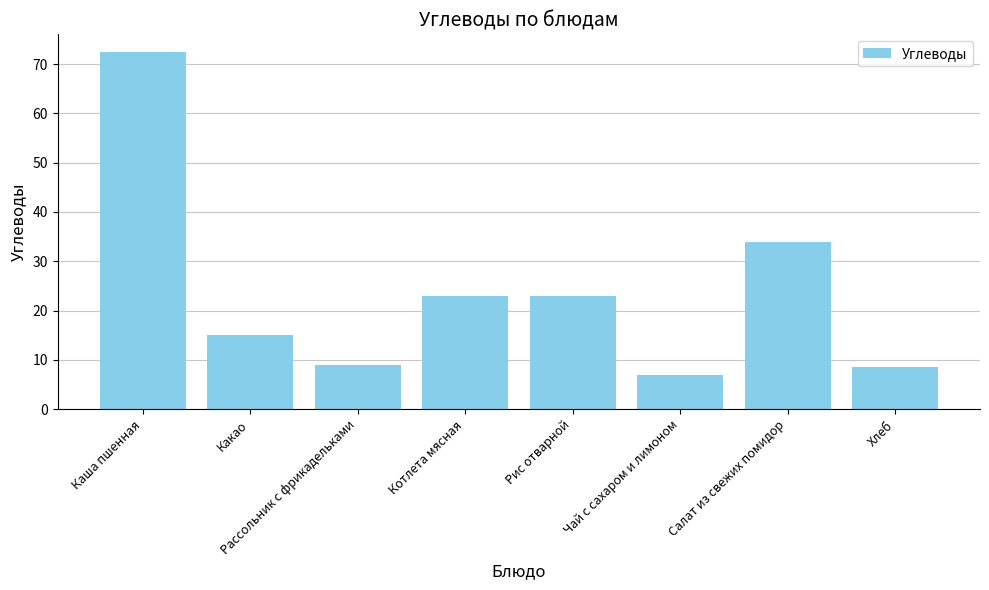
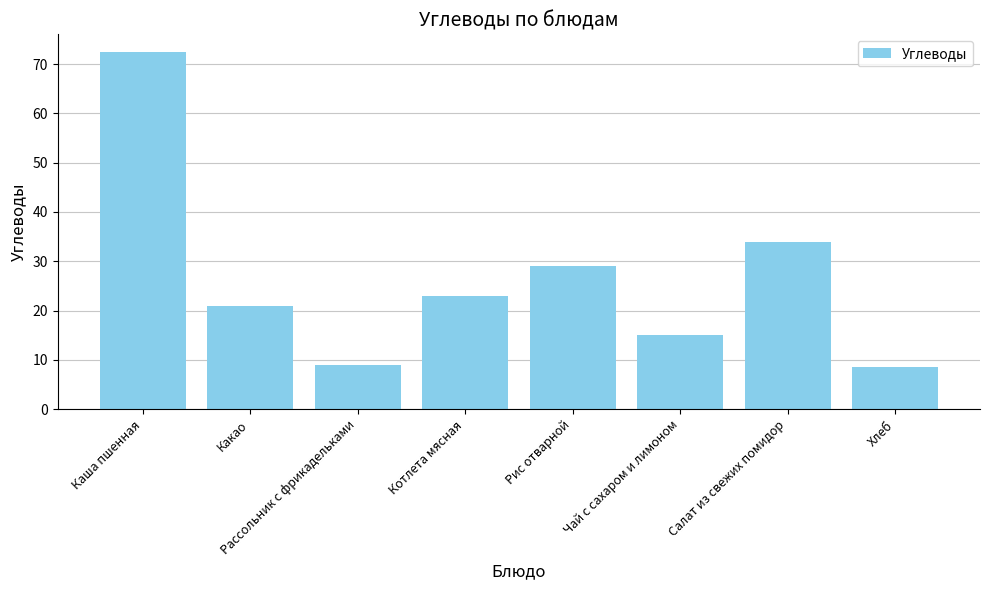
Какао: 15 -> 21
Рис отварной: 23 -> 29
Чай с сахаром и лимоном: 7 -> 15
